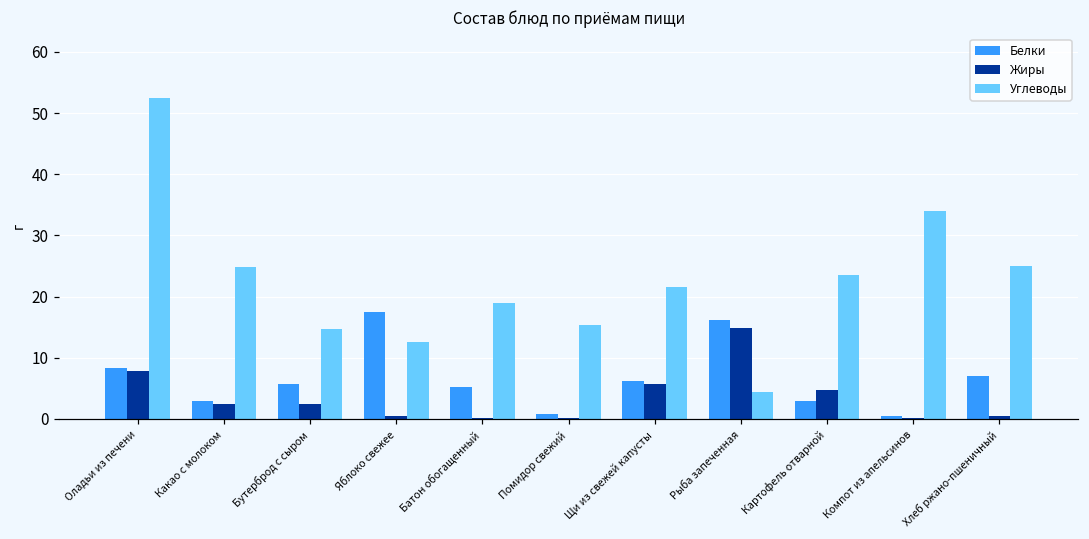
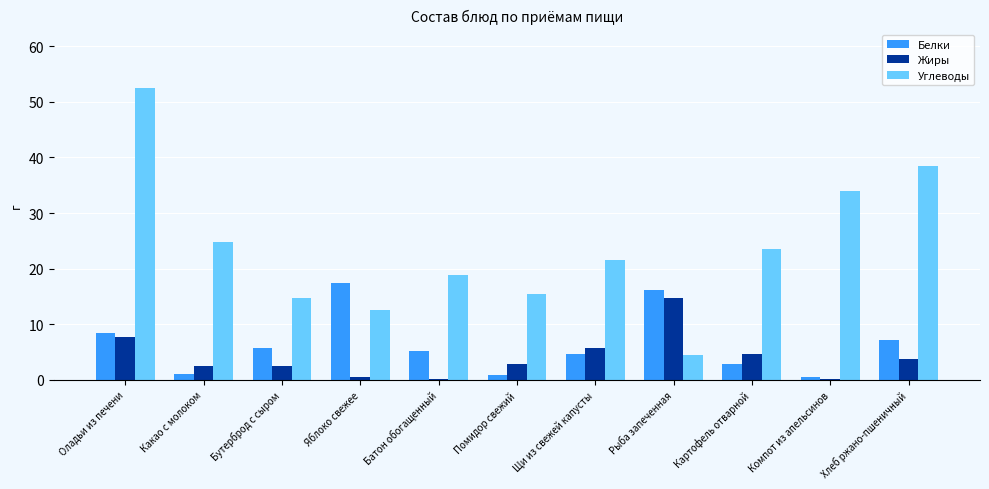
Белки, Какао с молоком: 3 -> 1
Жиры, Помидор свежий: 0 -> 3
Белки, Щи из свежей капусты: 6 -> 5
Жиры, Хлеб ржано-пшеничный: 1 -> 4
Углеводы, Хлеб ржано-пшеничный: 25 -> 38
